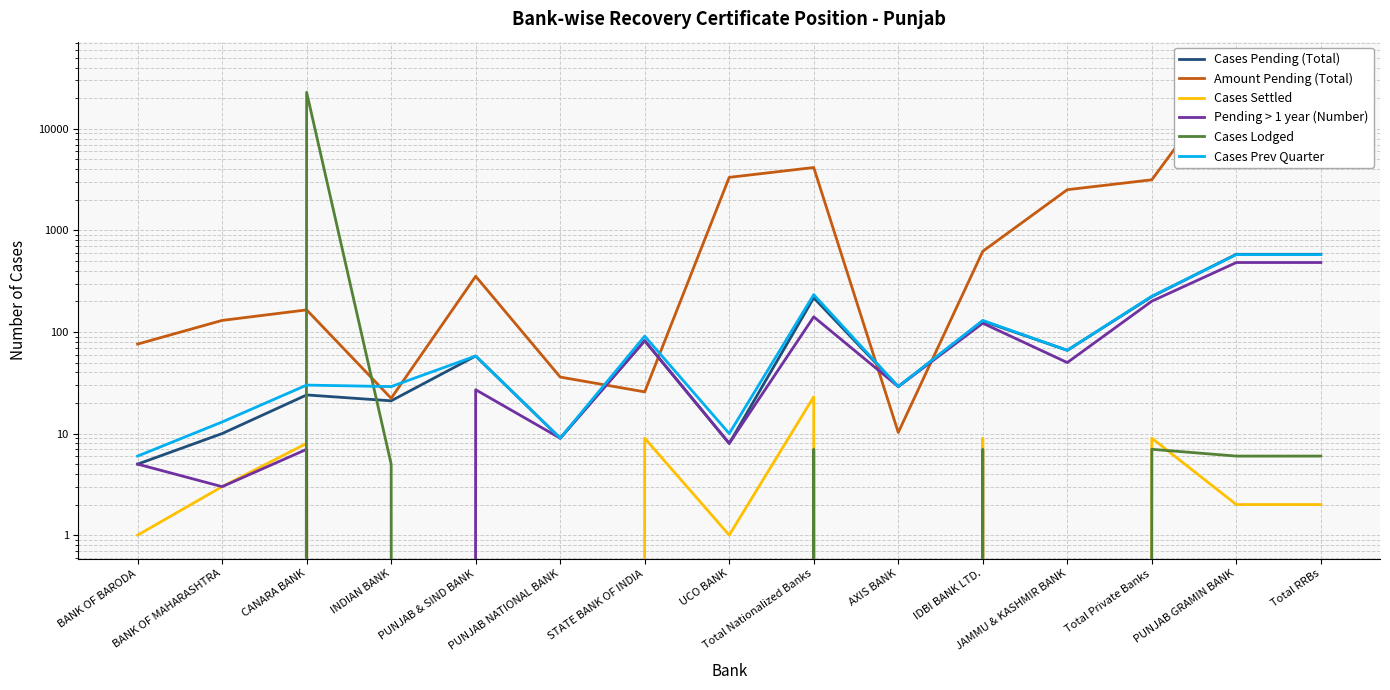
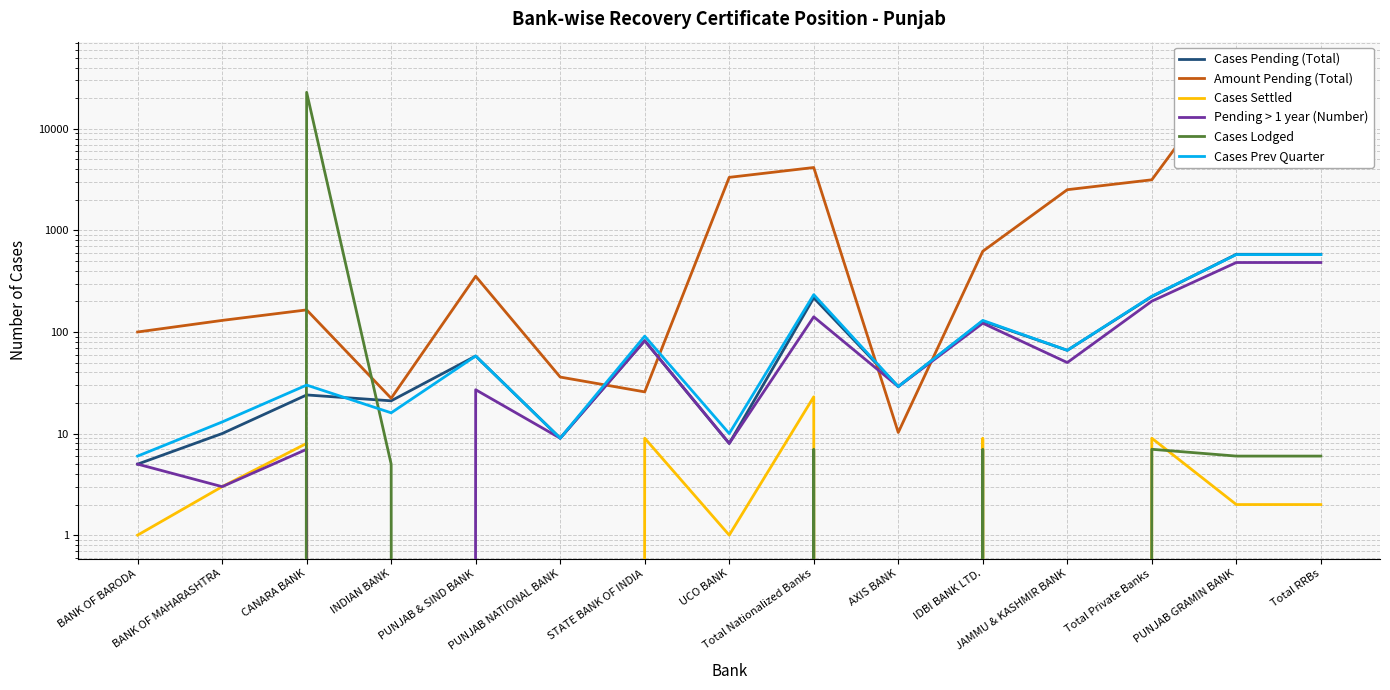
Amount Pending (Total), BANK OF BARODA: 80 -> 100
Cases Prev Quarter, INDIAN BANK: 29 -> 16
